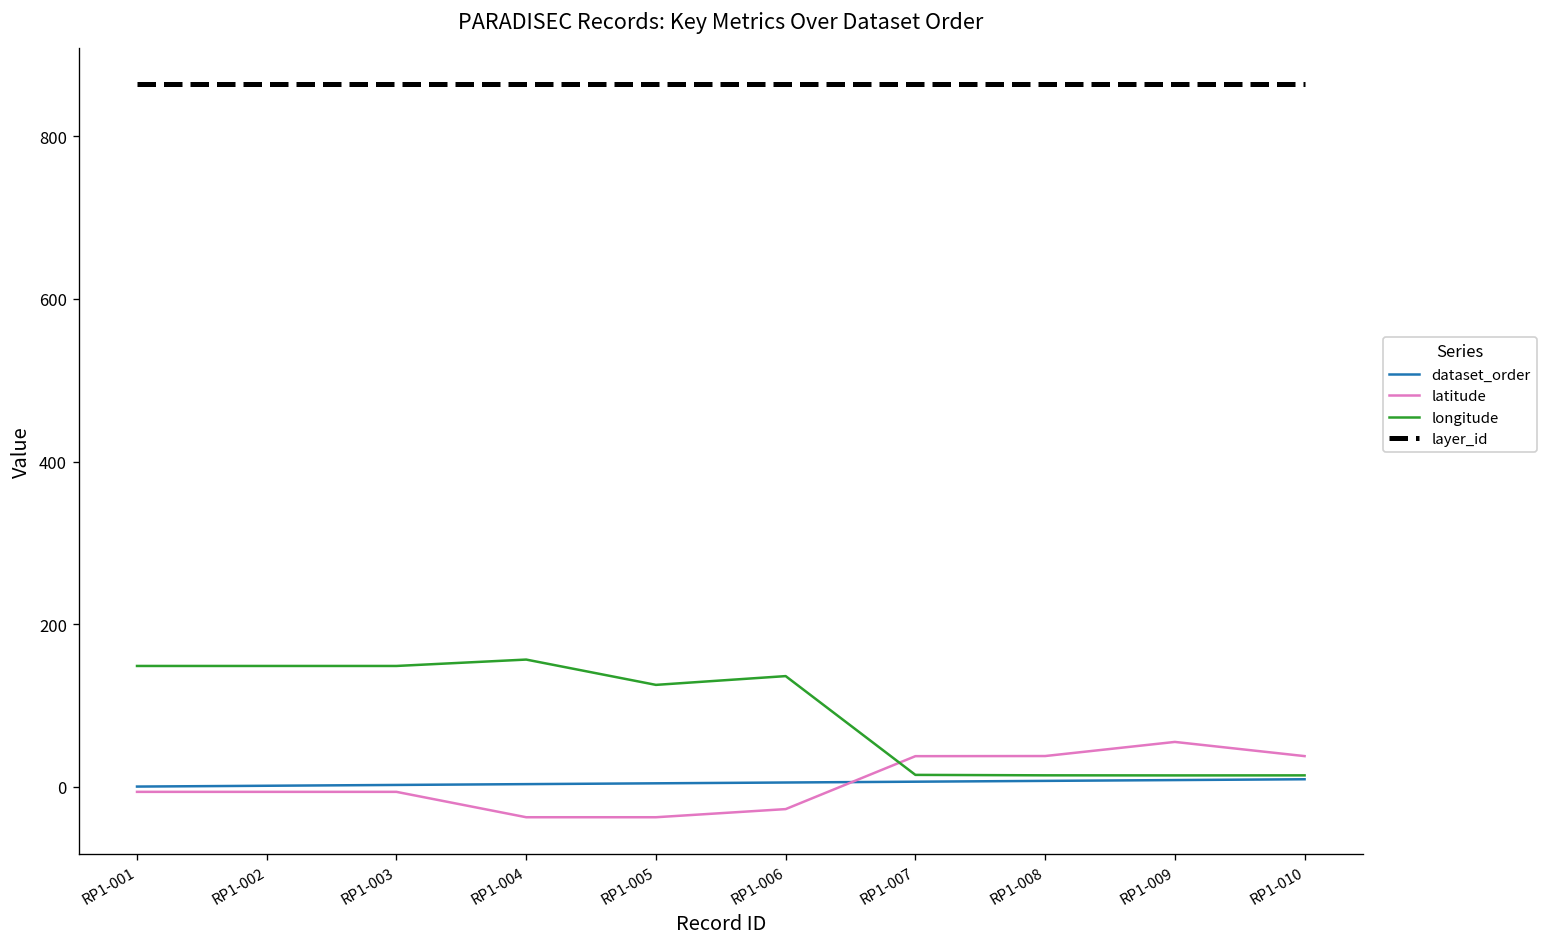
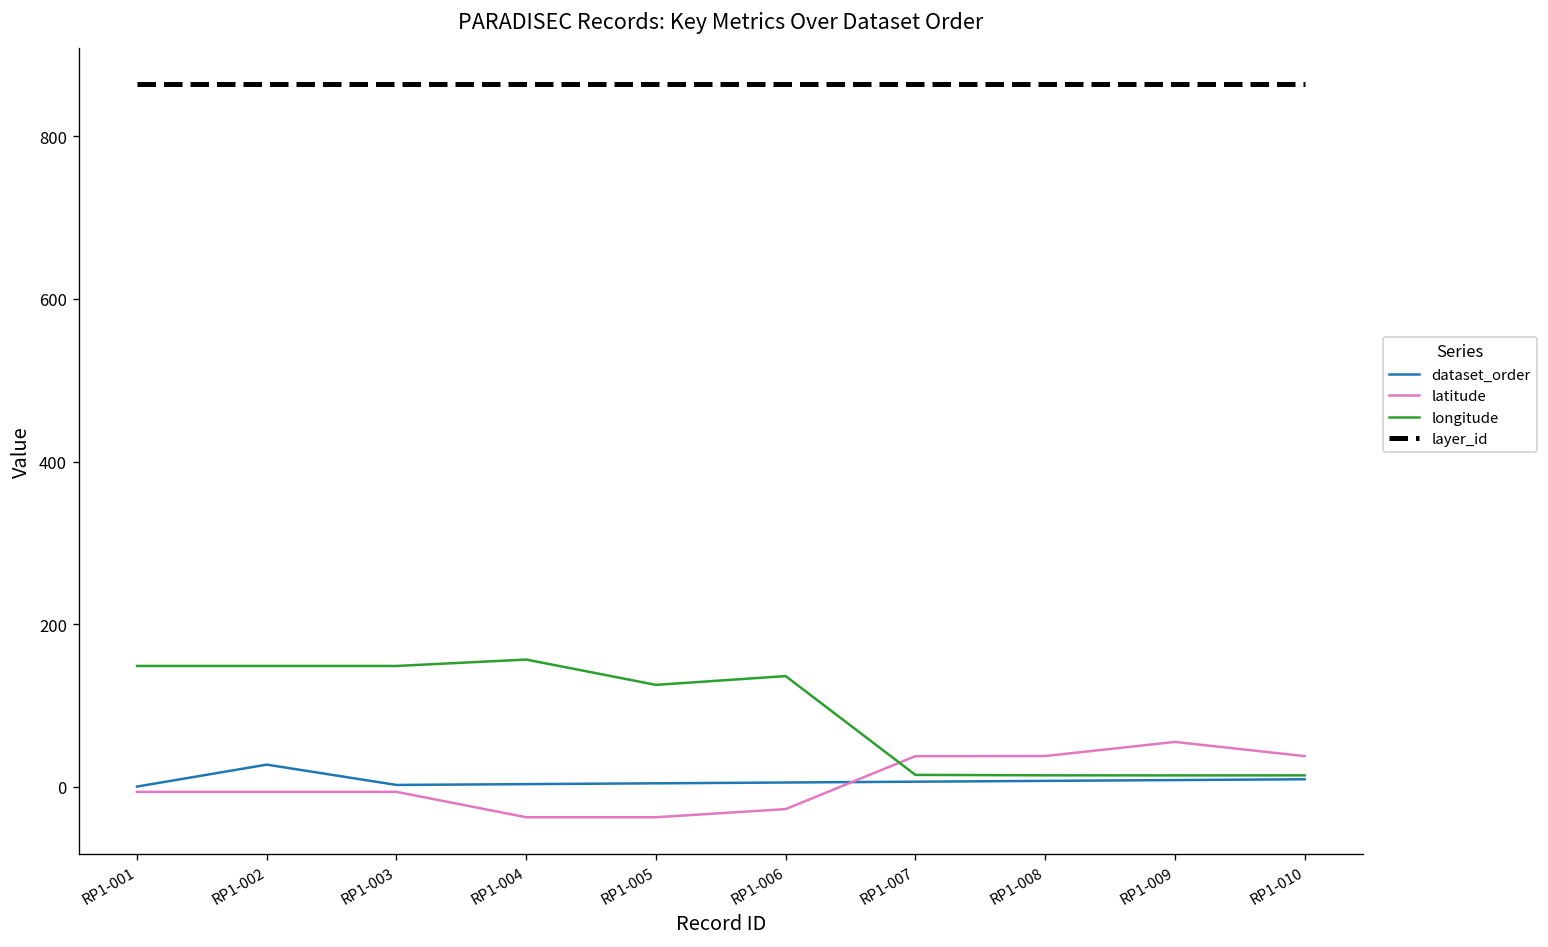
dataset_order, RP1-002: 0 -> 30
